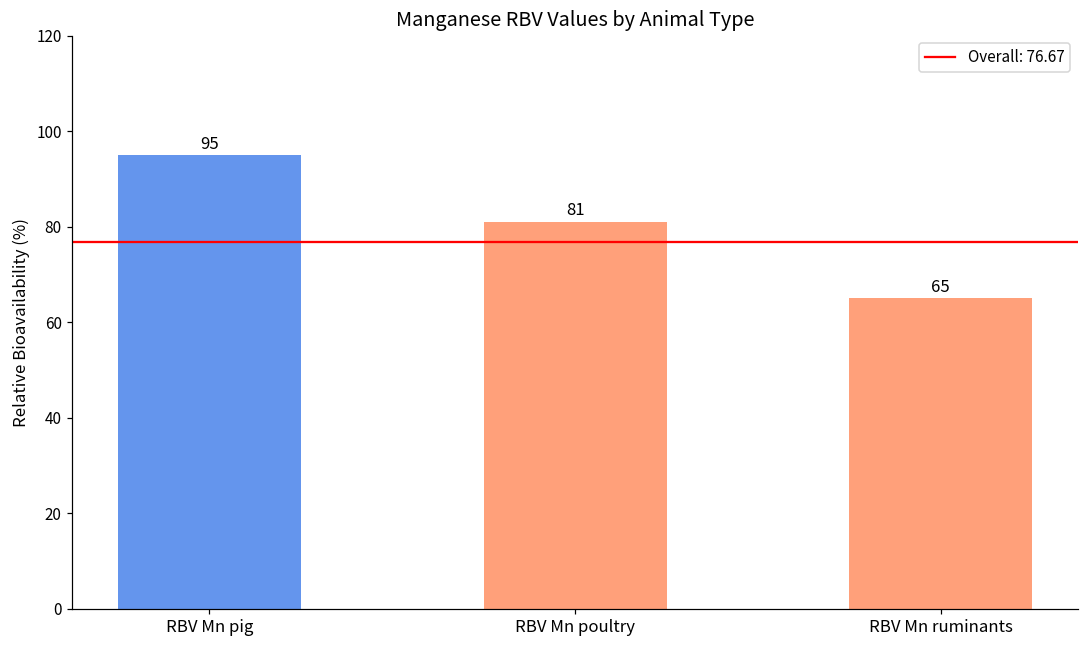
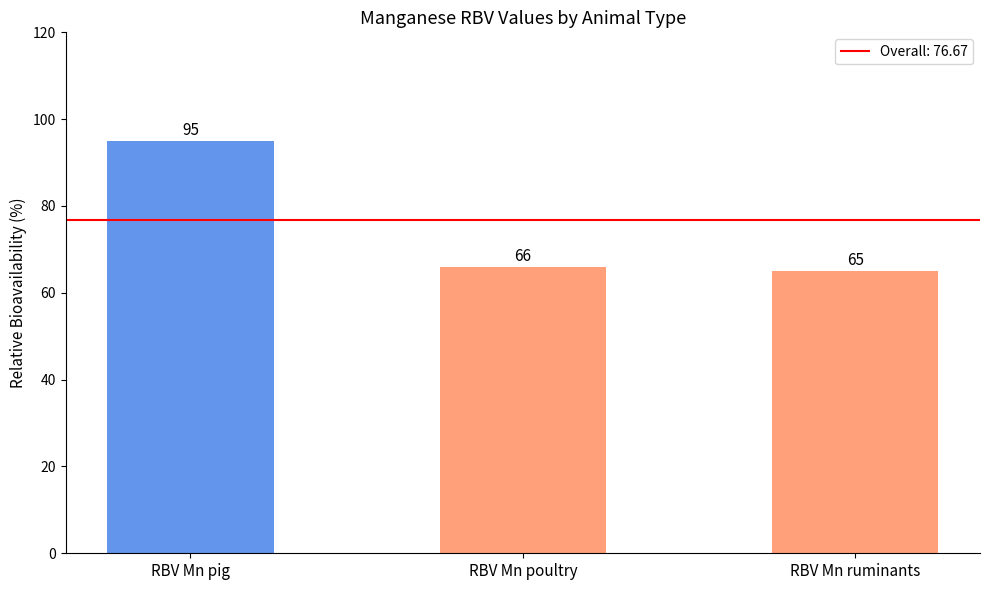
RBV Mn poultry: 81 -> 66
